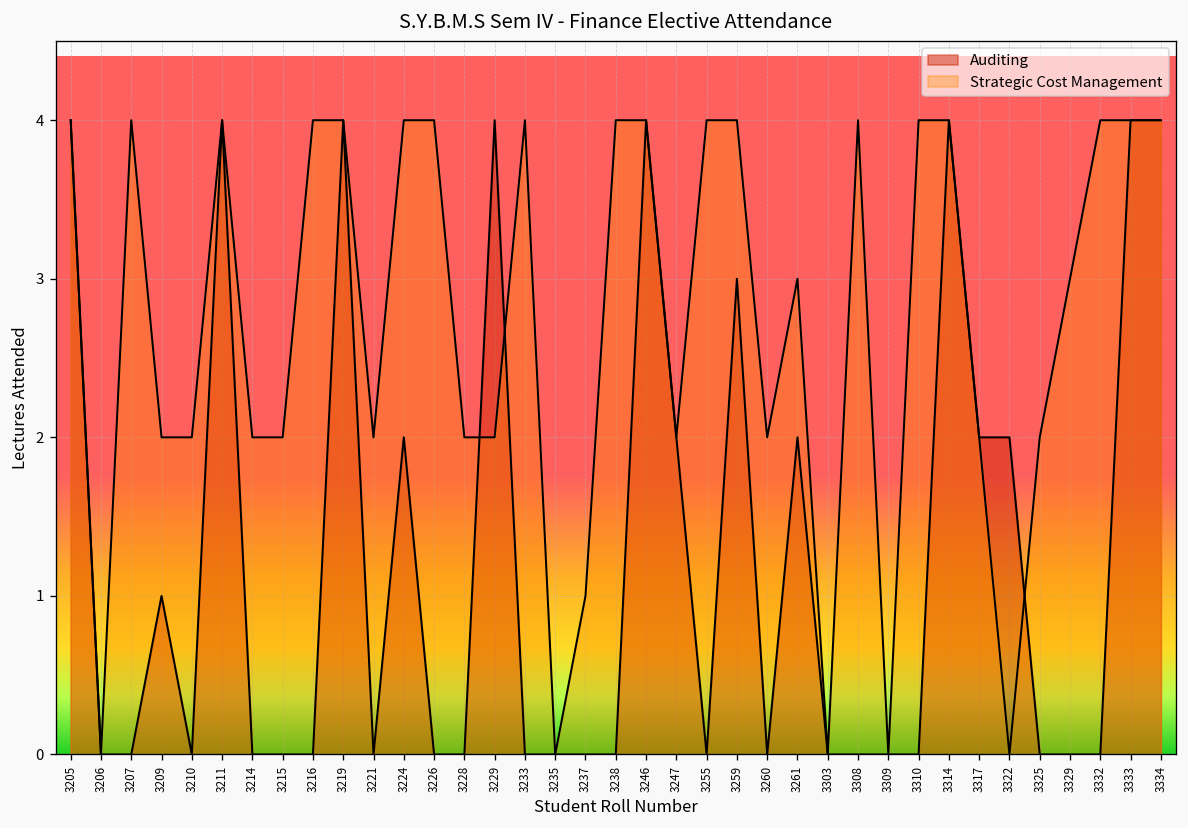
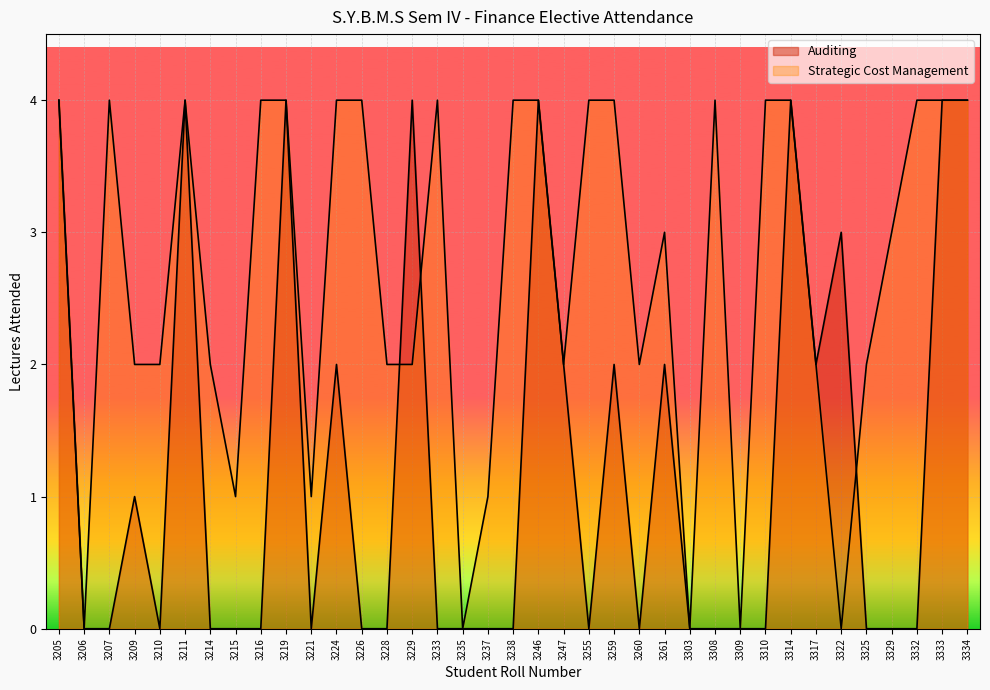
Strategic Cost Management, 3215: 2 -> 1
Strategic Cost Management, 3221: 2 -> 1
Auditing, 3259: 3 -> 2
Auditing, 3322: 2 -> 3
